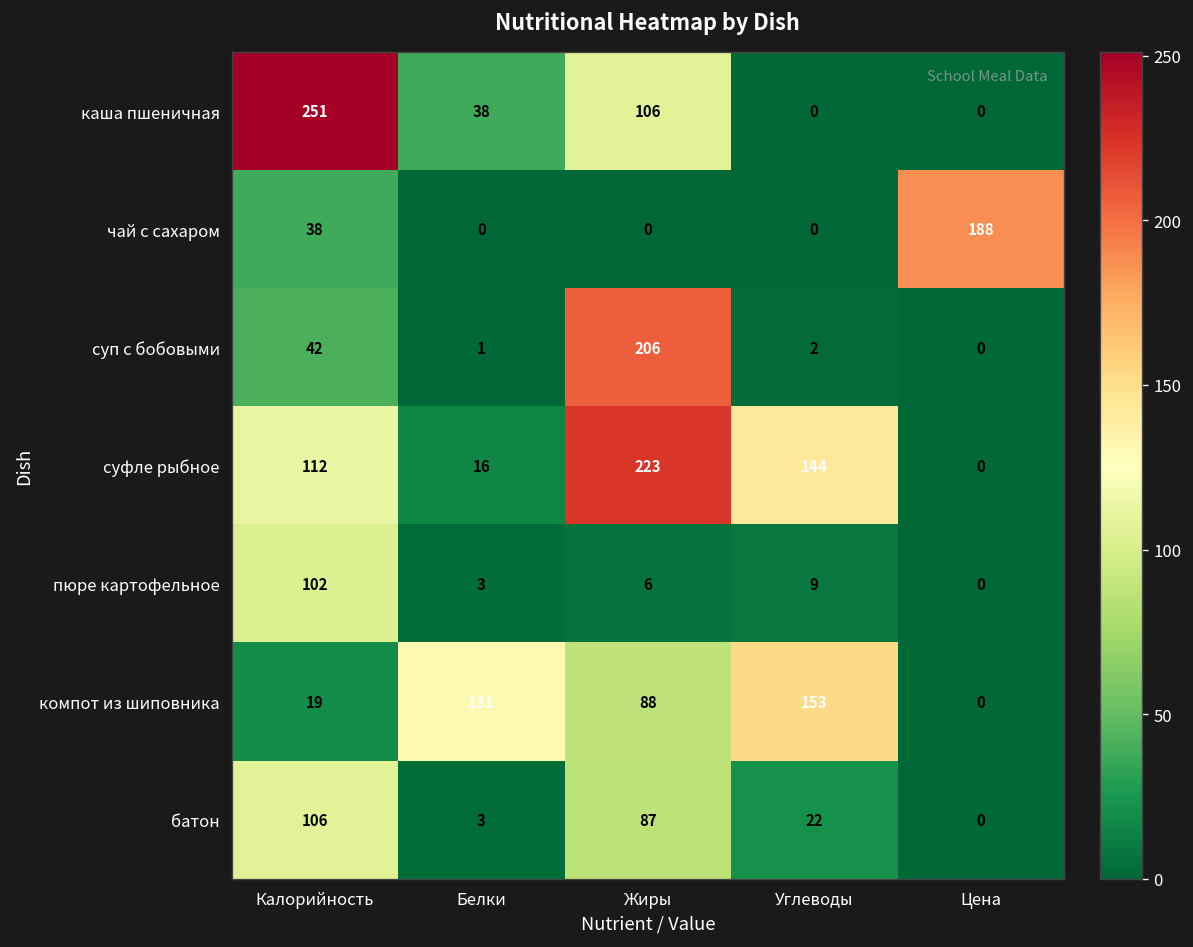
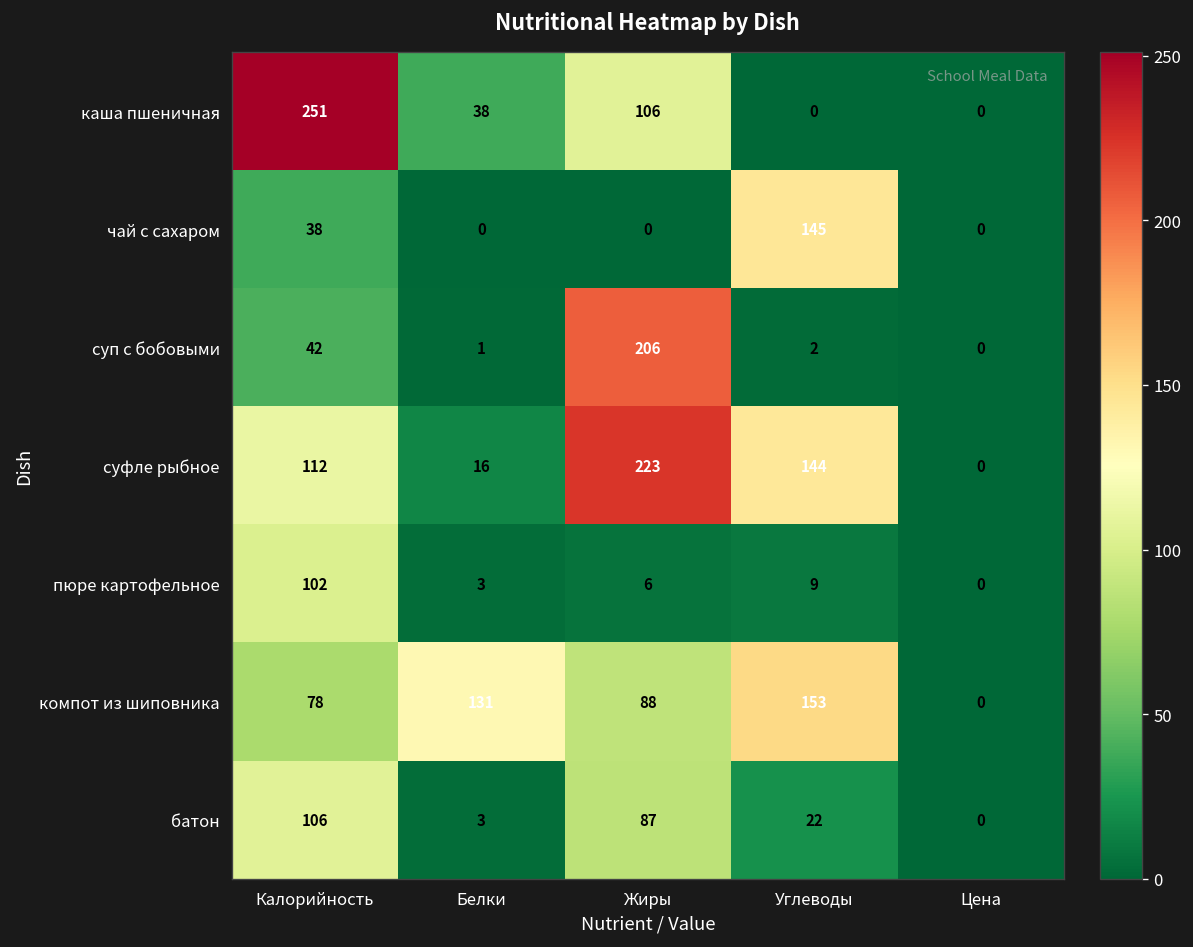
чай с сахаром, Углеводы: 0 -> 145
чай с сахаром, Цена: 188 -> 0
компот из шиповника, Калорийность: 19 -> 78
